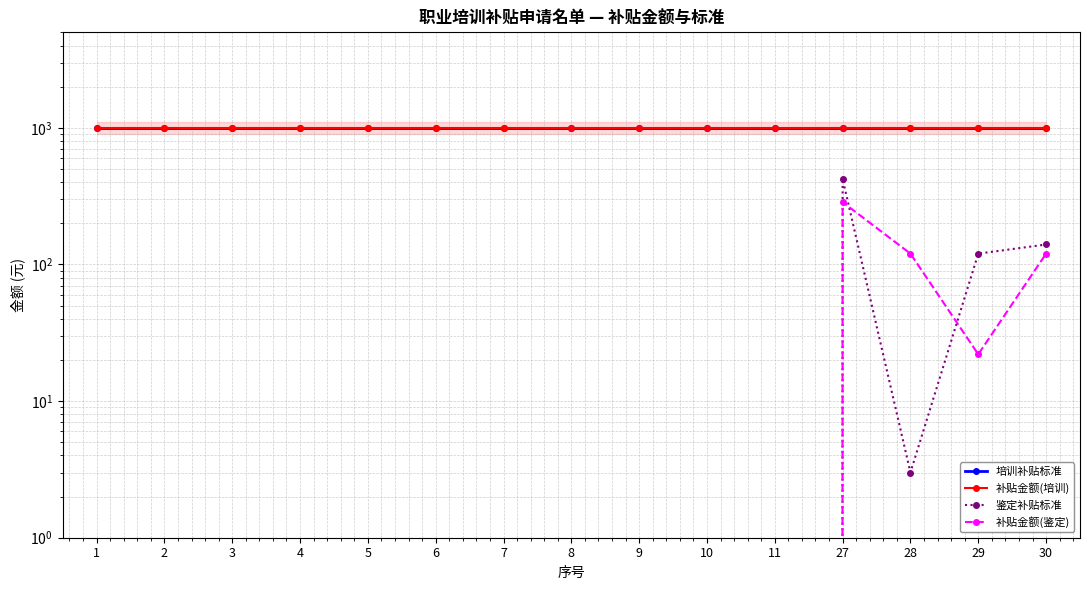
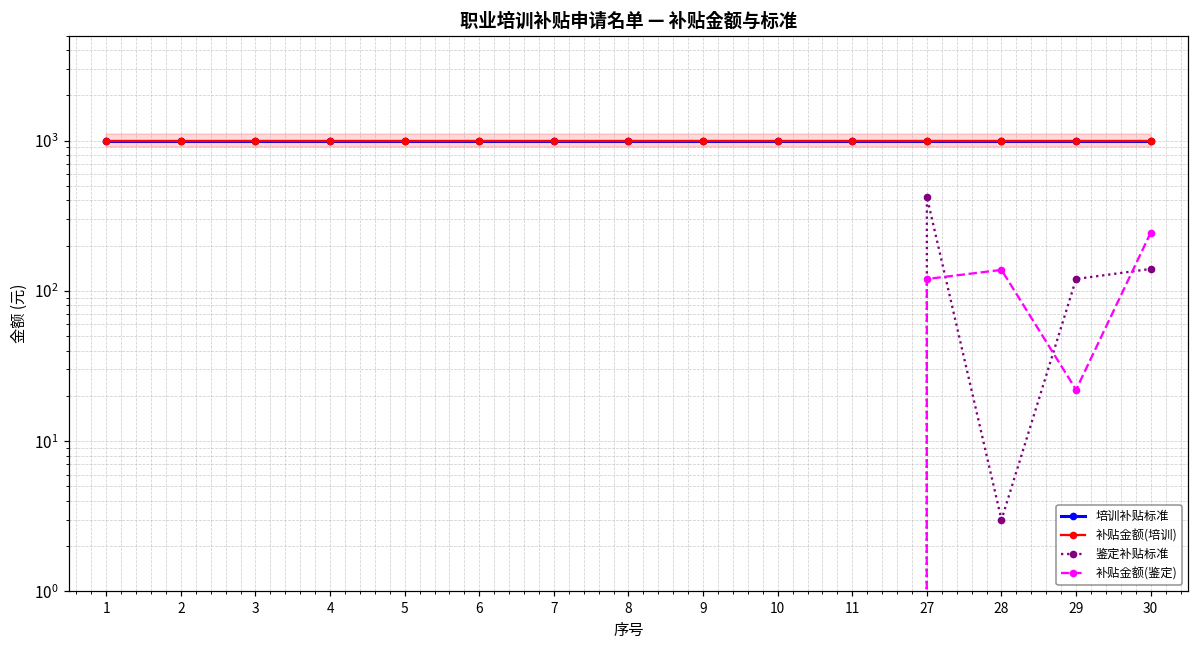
补贴金额(鉴定), 27: 290 -> 120
补贴金额(鉴定), 28: 120 -> 140
补贴金额(鉴定), 30: 120 -> 240
